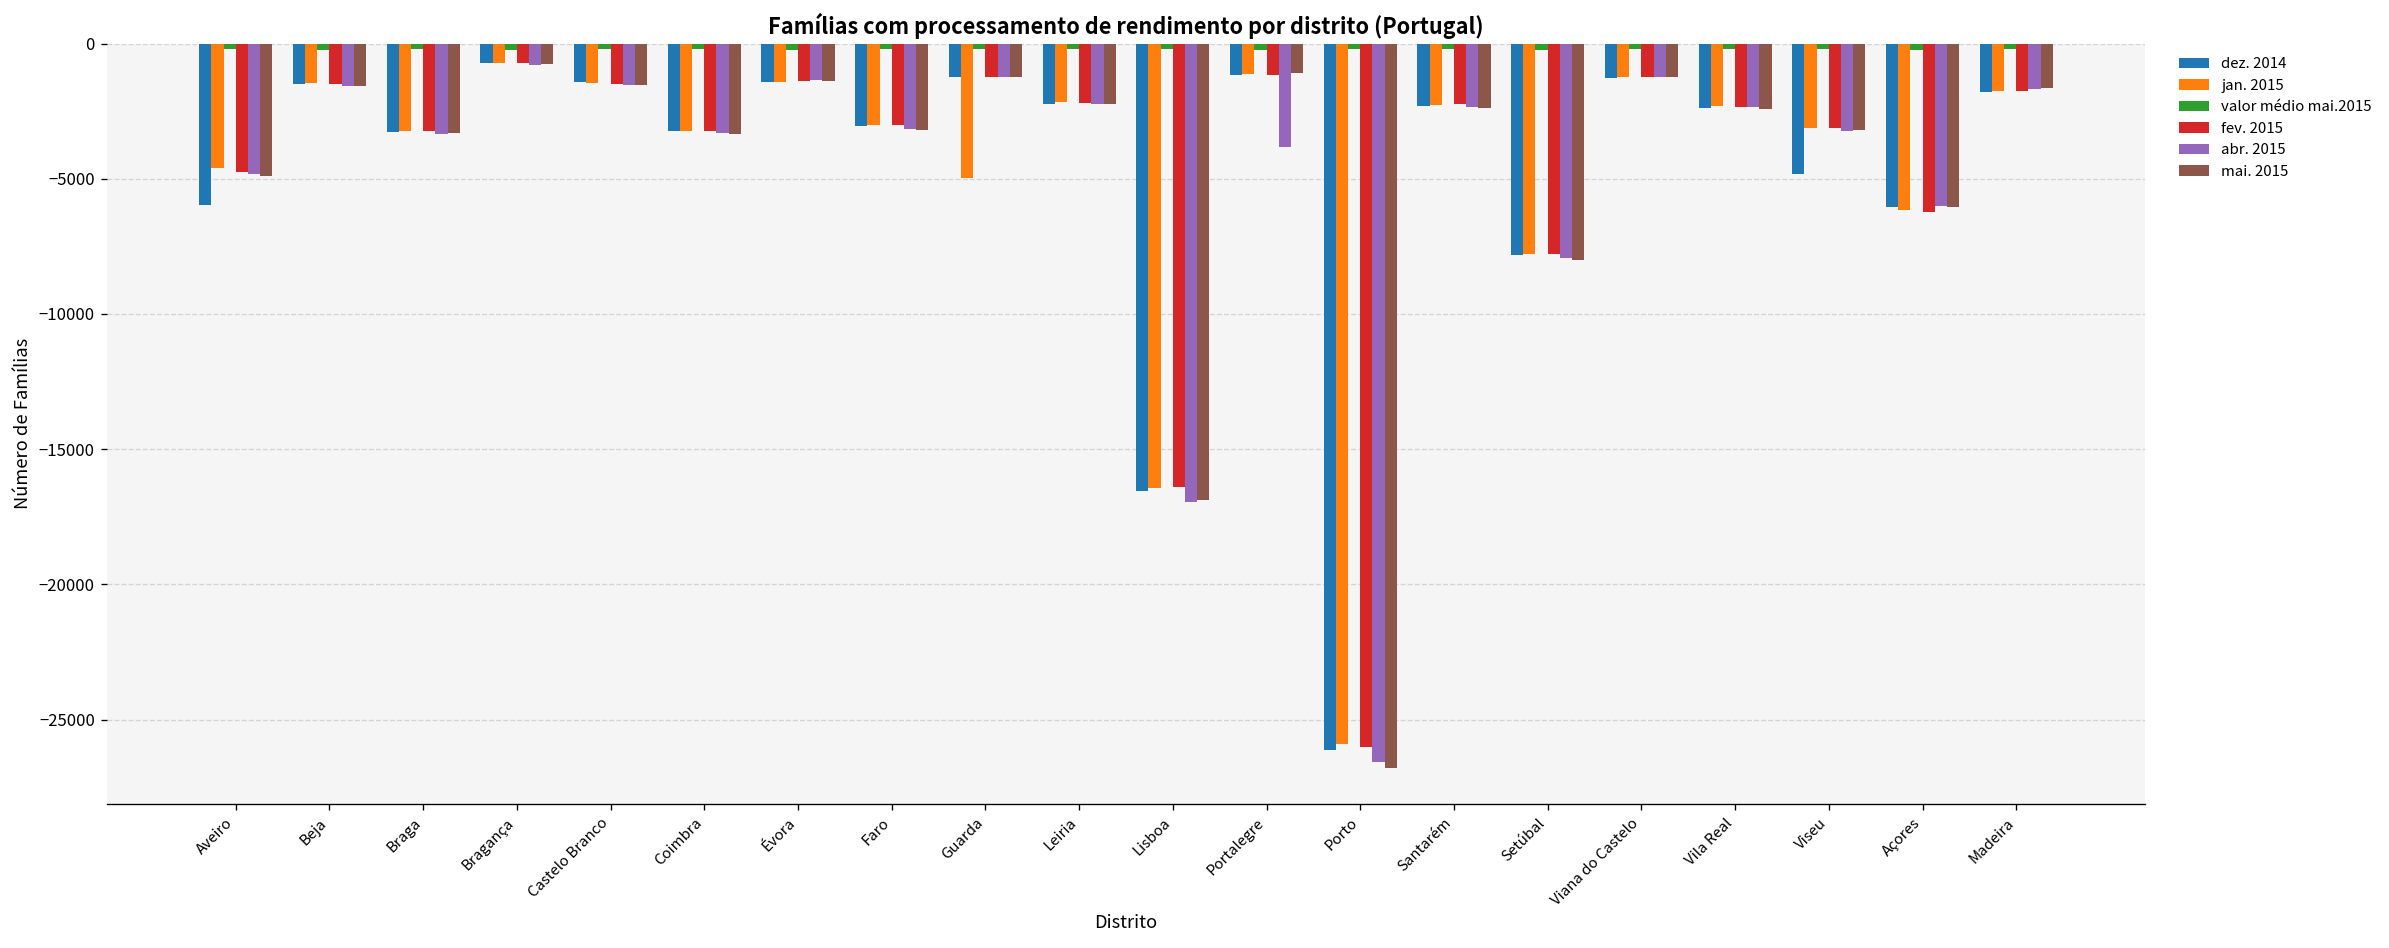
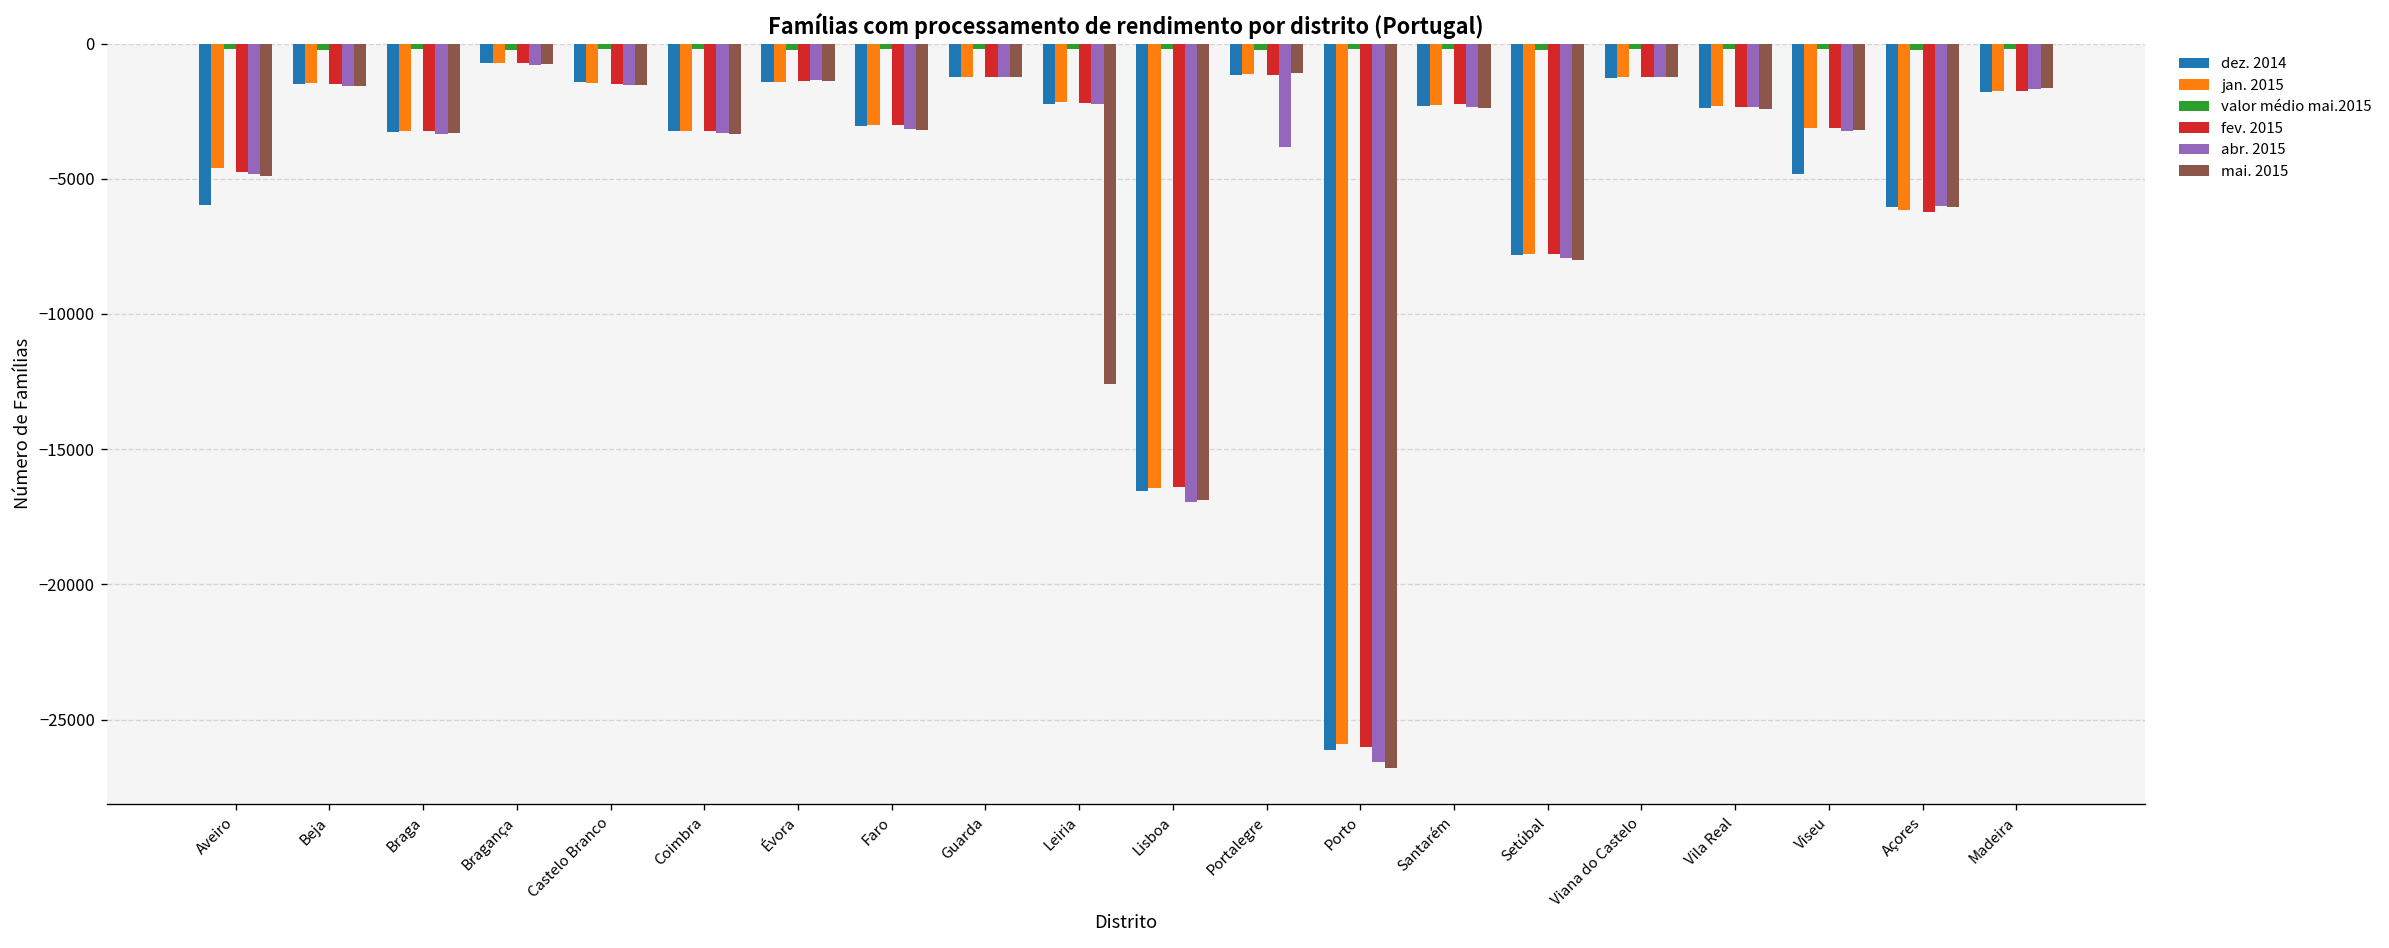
jan. 2015, Guarda: -5000 -> -1200
mai. 2015, Leiria: -2200 -> -12600
